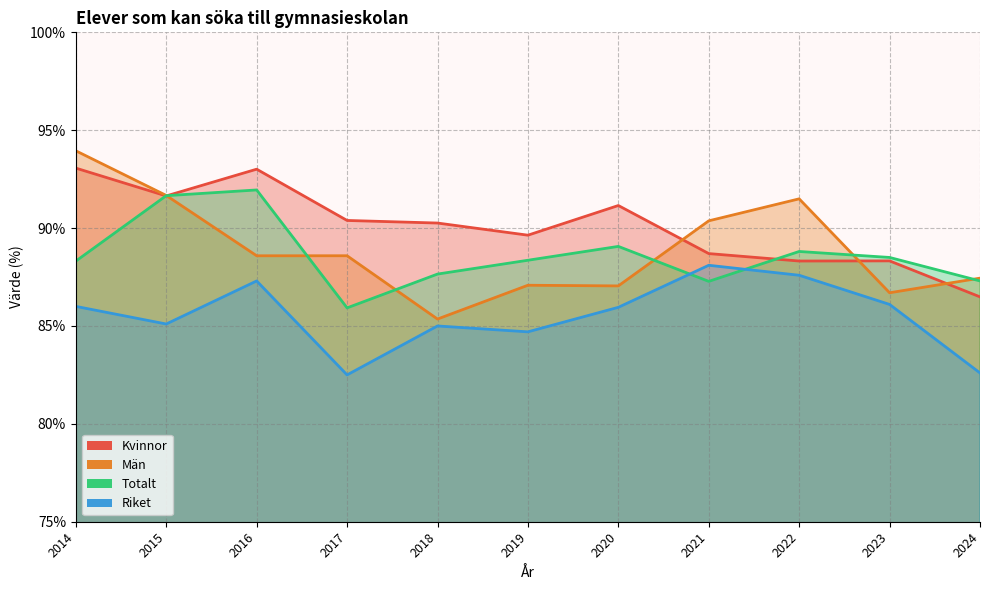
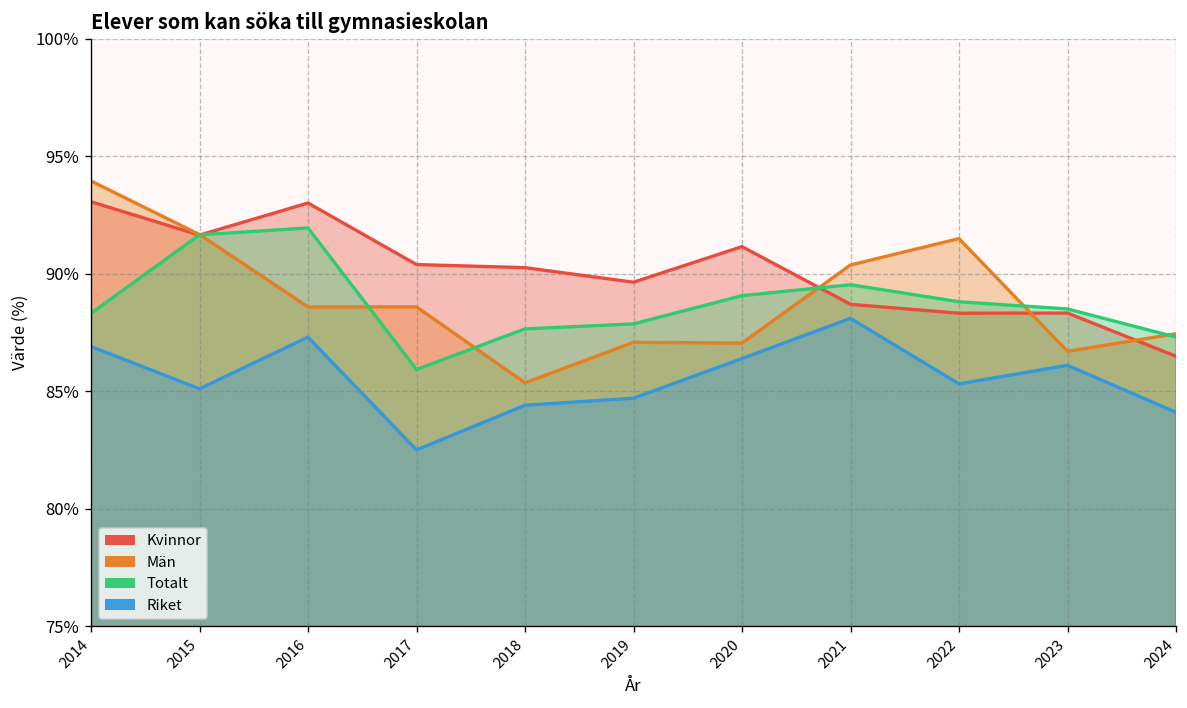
Riket, 2014: 86.0% -> 86.9%
Riket, 2018: 85.0% -> 84.4%
Totalt, 2019: 88.4% -> 87.9%
Riket, 2020: 86.0% -> 86.4%
Totalt, 2021: 87.3% -> 89.5%
Riket, 2022: 87.6% -> 85.3%
Riket, 2024: 82.6% -> 84.1%
